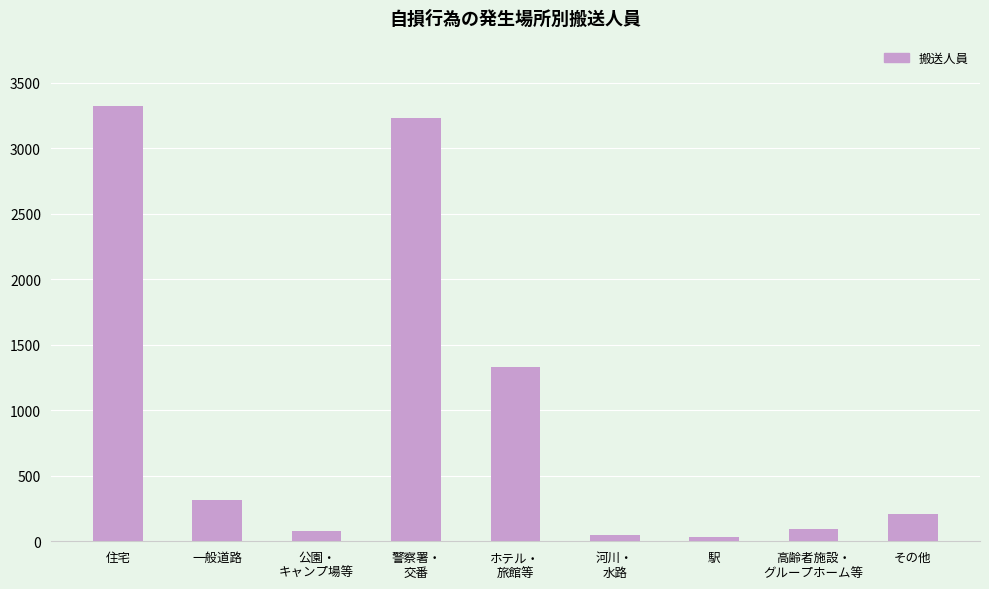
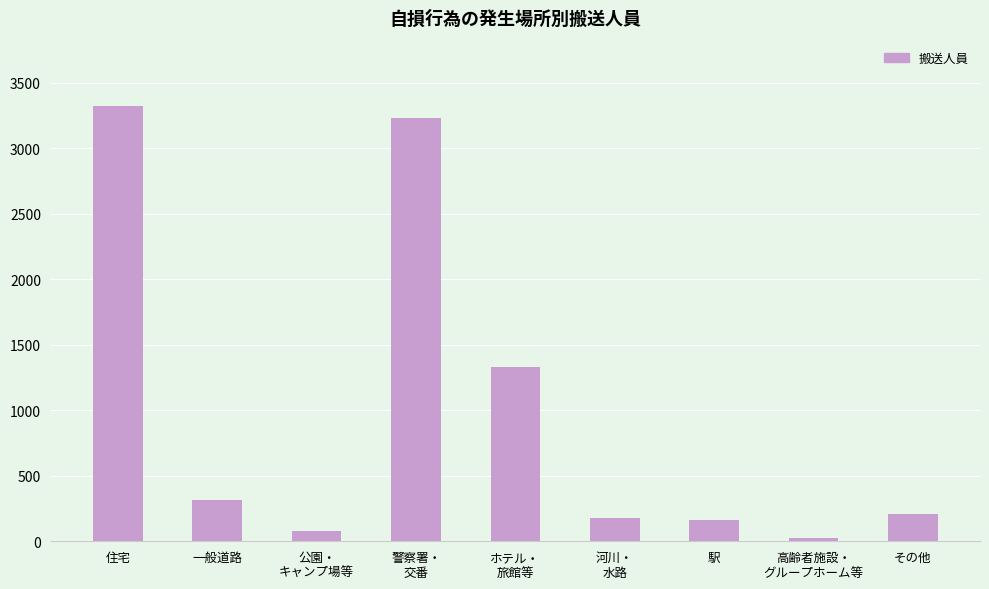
河川・ 水路: 50 -> 170
駅: 40 -> 160
高齢者施設・ グループホーム等: 100 -> 30
